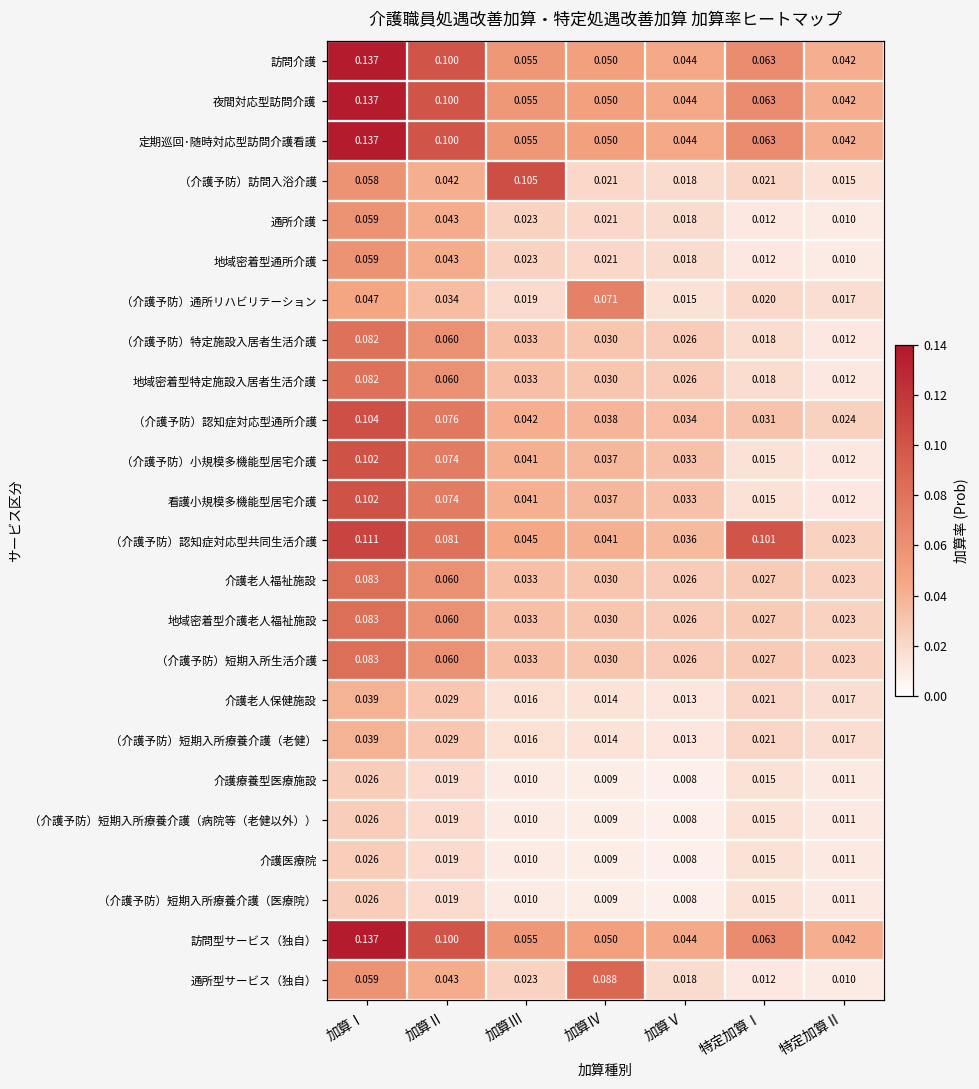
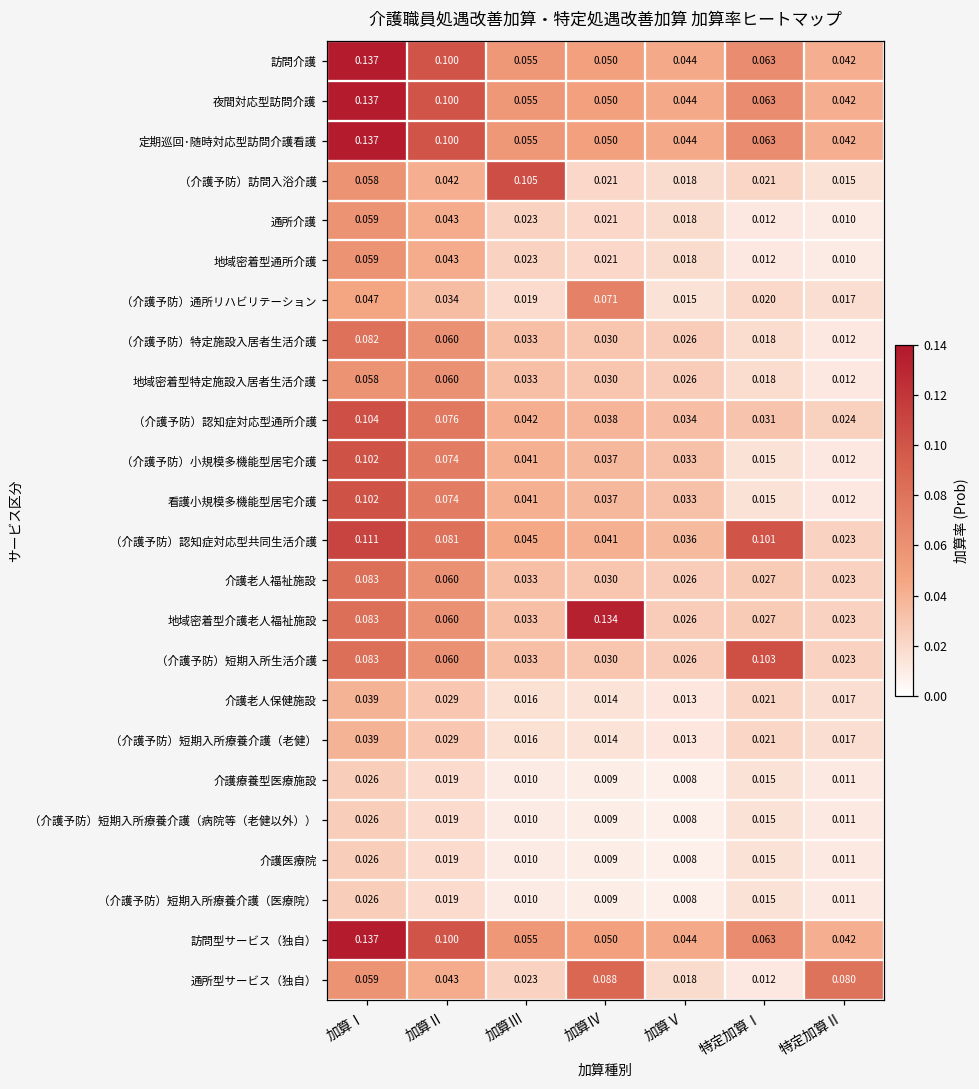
地域密着型特定施設入居者生活介護, 加算Ⅰ: 0.082 -> 0.058
地域密着型介護老人福祉施設, 加算Ⅳ: 0.030 -> 0.134
（介護予防）短期入所生活介護, 特定加算Ⅰ: 0.027 -> 0.103
通所型サービス（独自）, 特定加算Ⅱ: 0.010 -> 0.080
